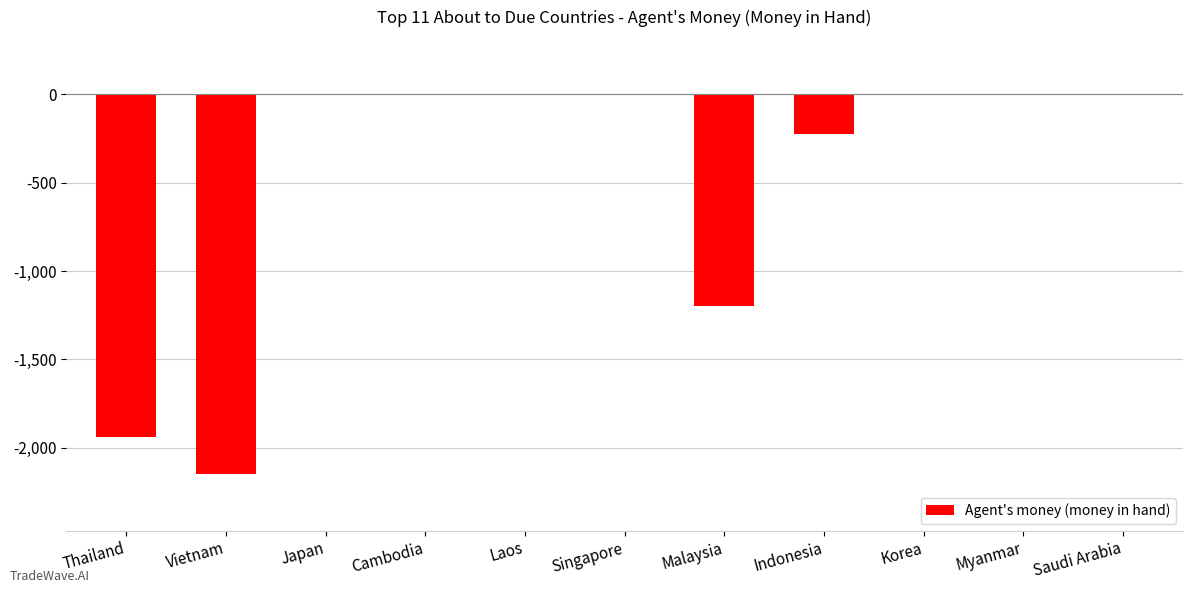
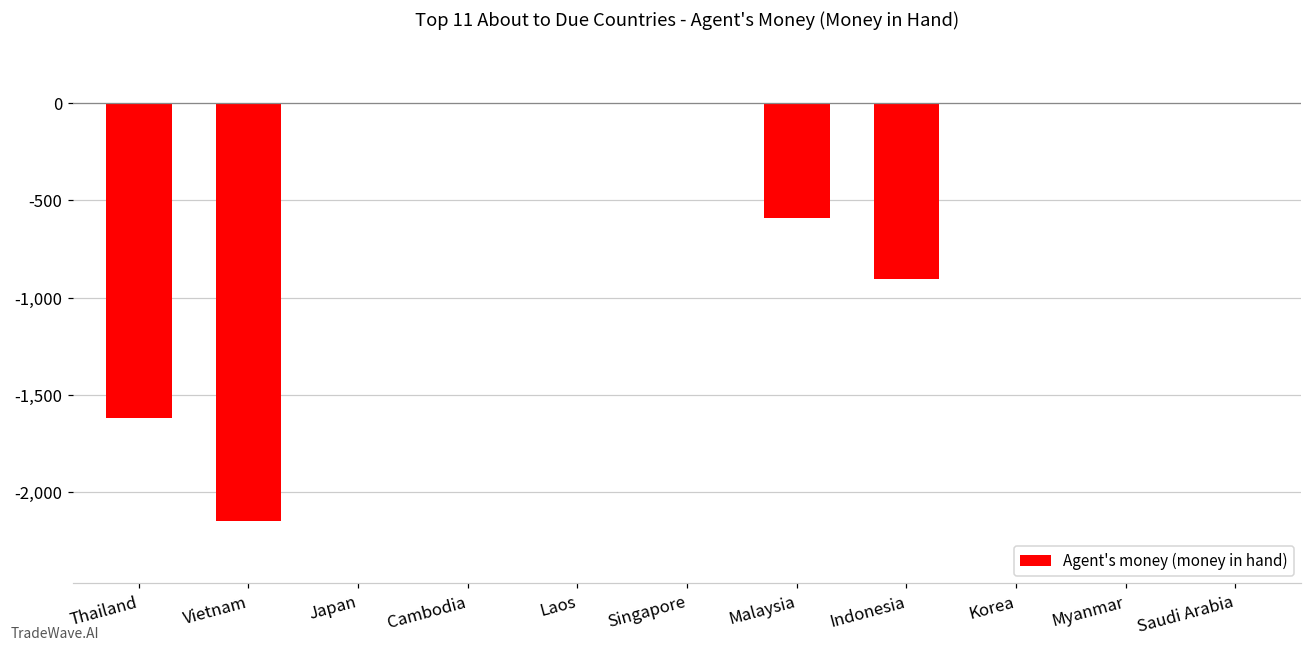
Thailand: -1,940 -> -1,620
Malaysia: -1,200 -> -590
Indonesia: -220 -> -900
